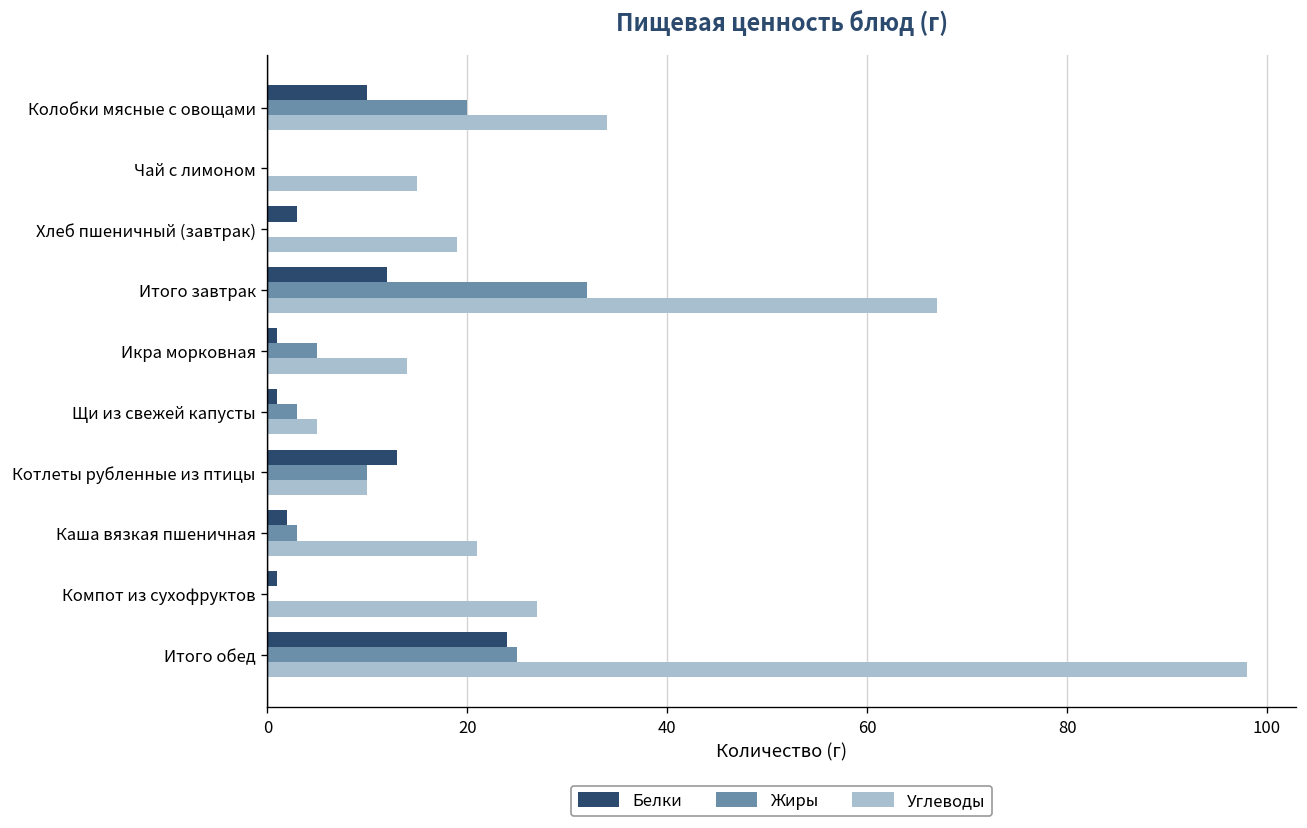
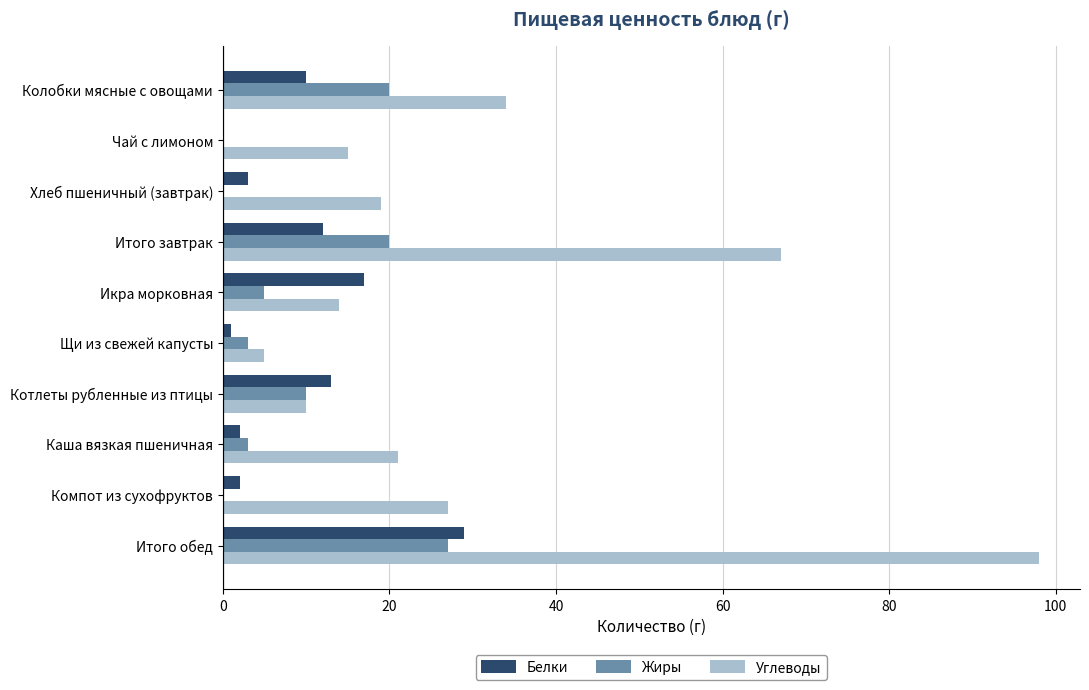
Жиры, Итого завтрак: 32 -> 20
Белки, Икра морковная: 1 -> 17
Белки, Компот из сухофруктов: 1 -> 2
Белки, Итого обед: 24 -> 29
Жиры, Итого обед: 25 -> 27
